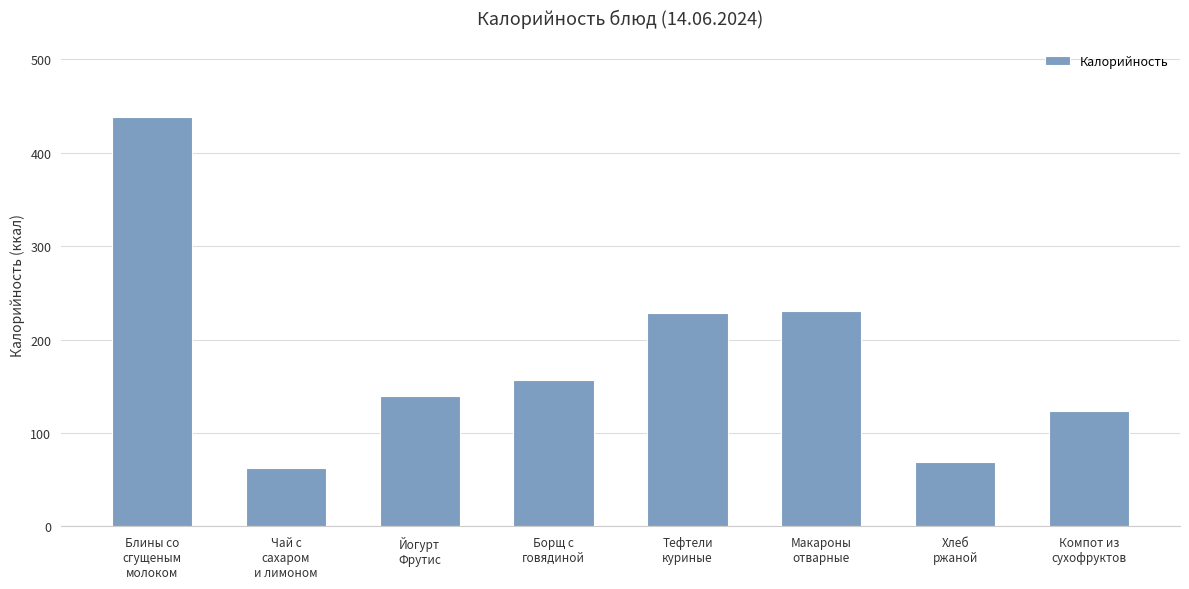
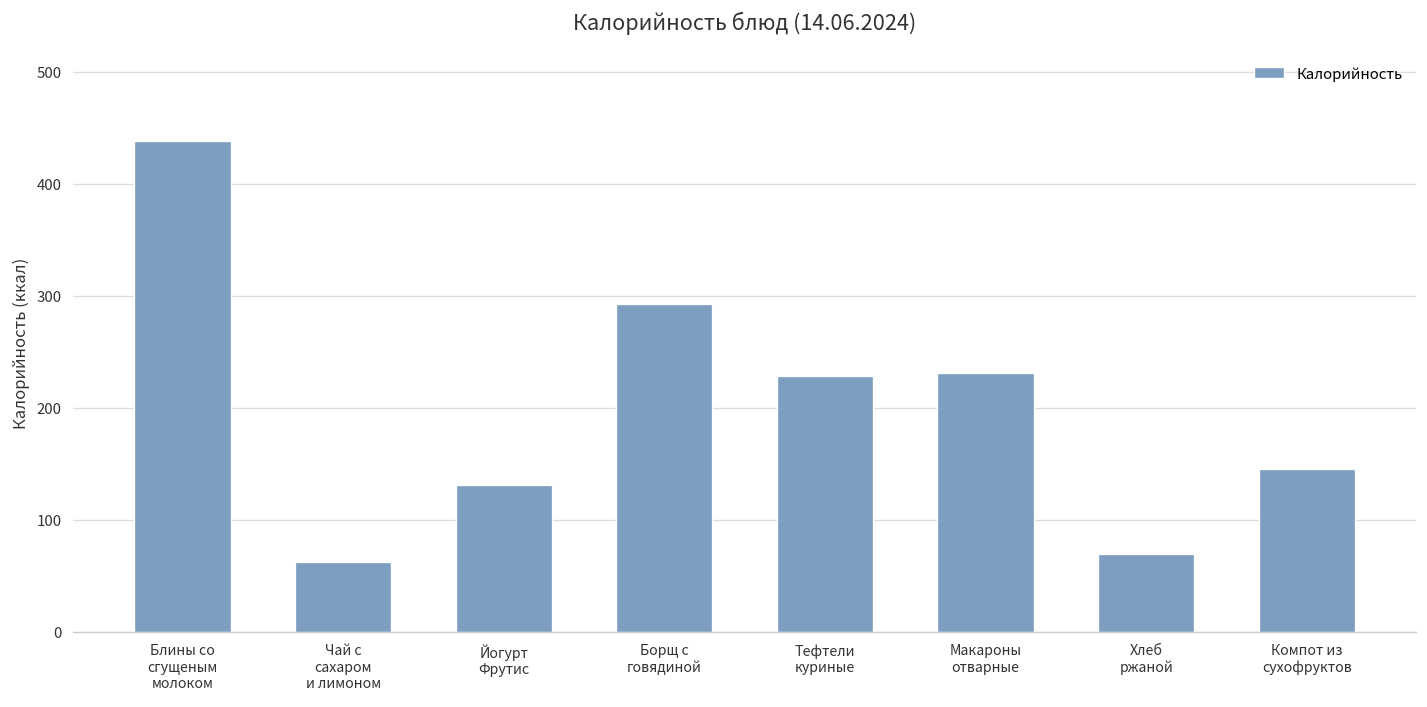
Йогурт Фрутис: 140 -> 130
Борщ с говядиной: 160 -> 290
Компот из сухофруктов: 120 -> 150
